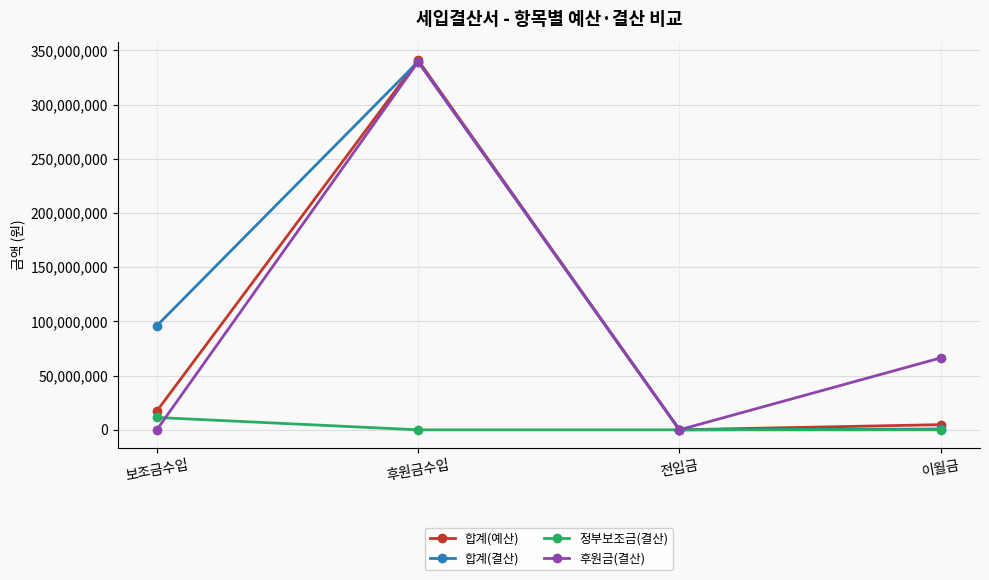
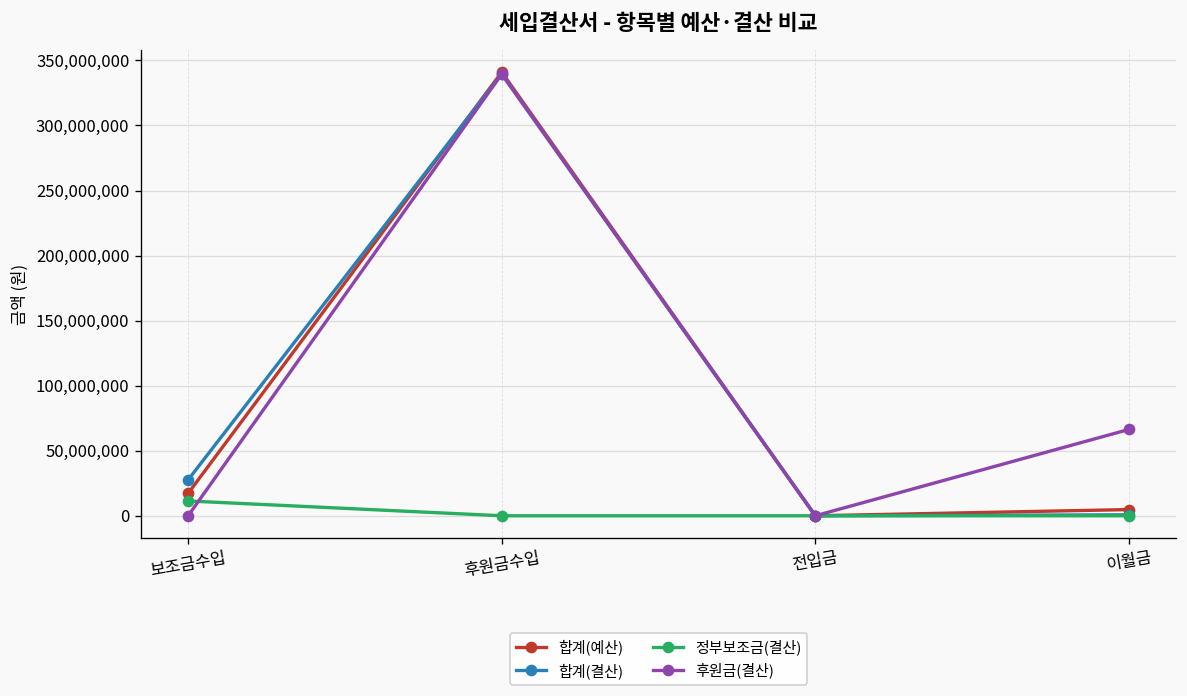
합계(결산), 보조금수입: 96,000,000 -> 28,000,000
